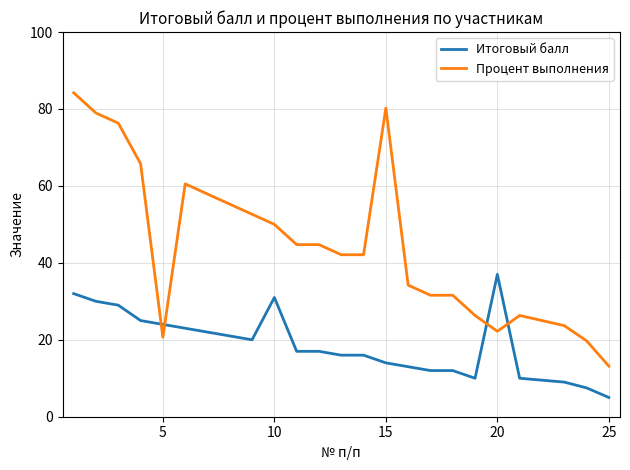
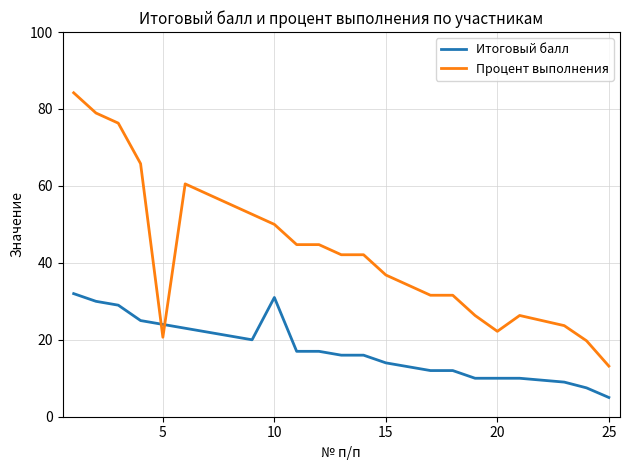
Процент выполнения, 15: 80 -> 37
Итоговый балл, 20: 37 -> 10
